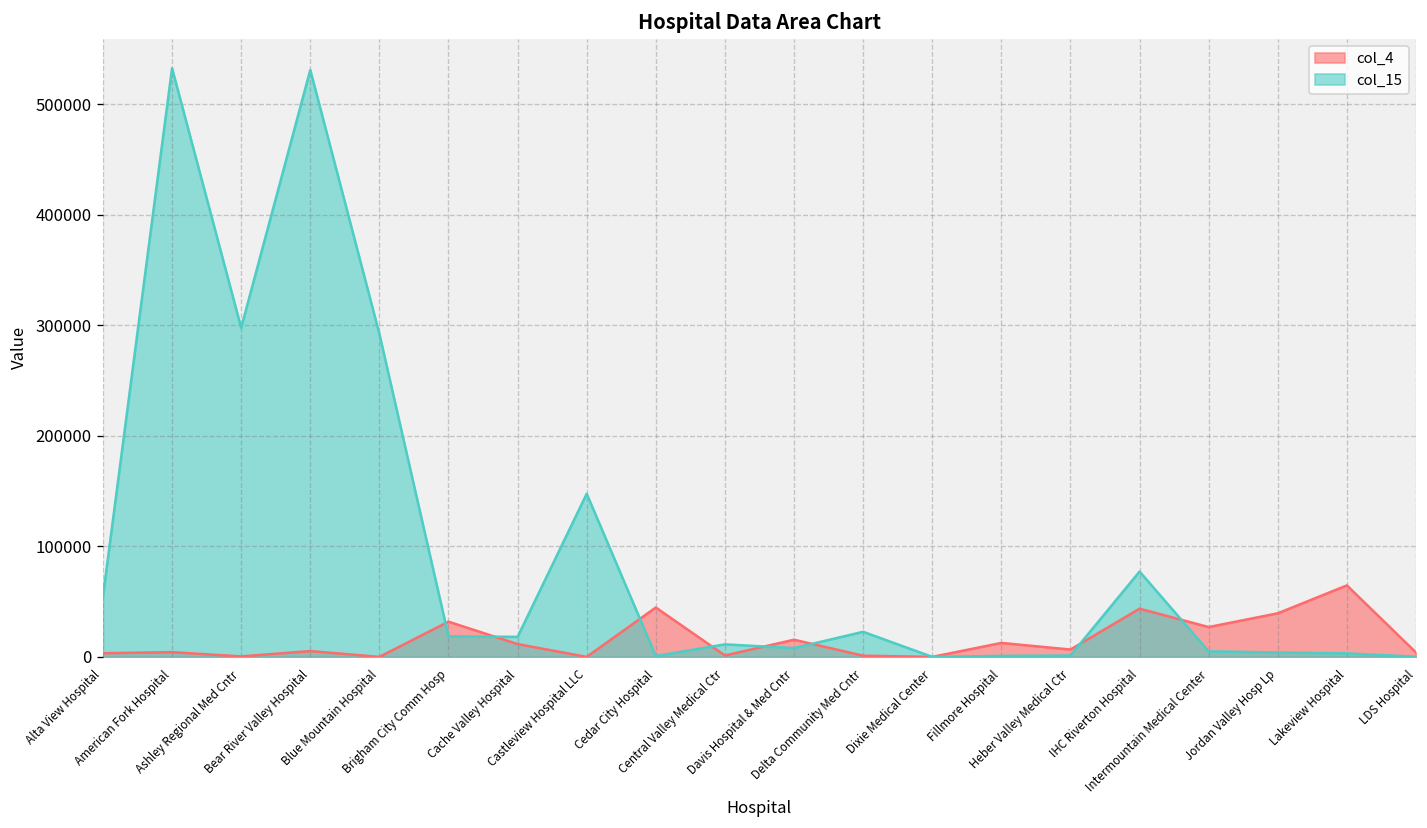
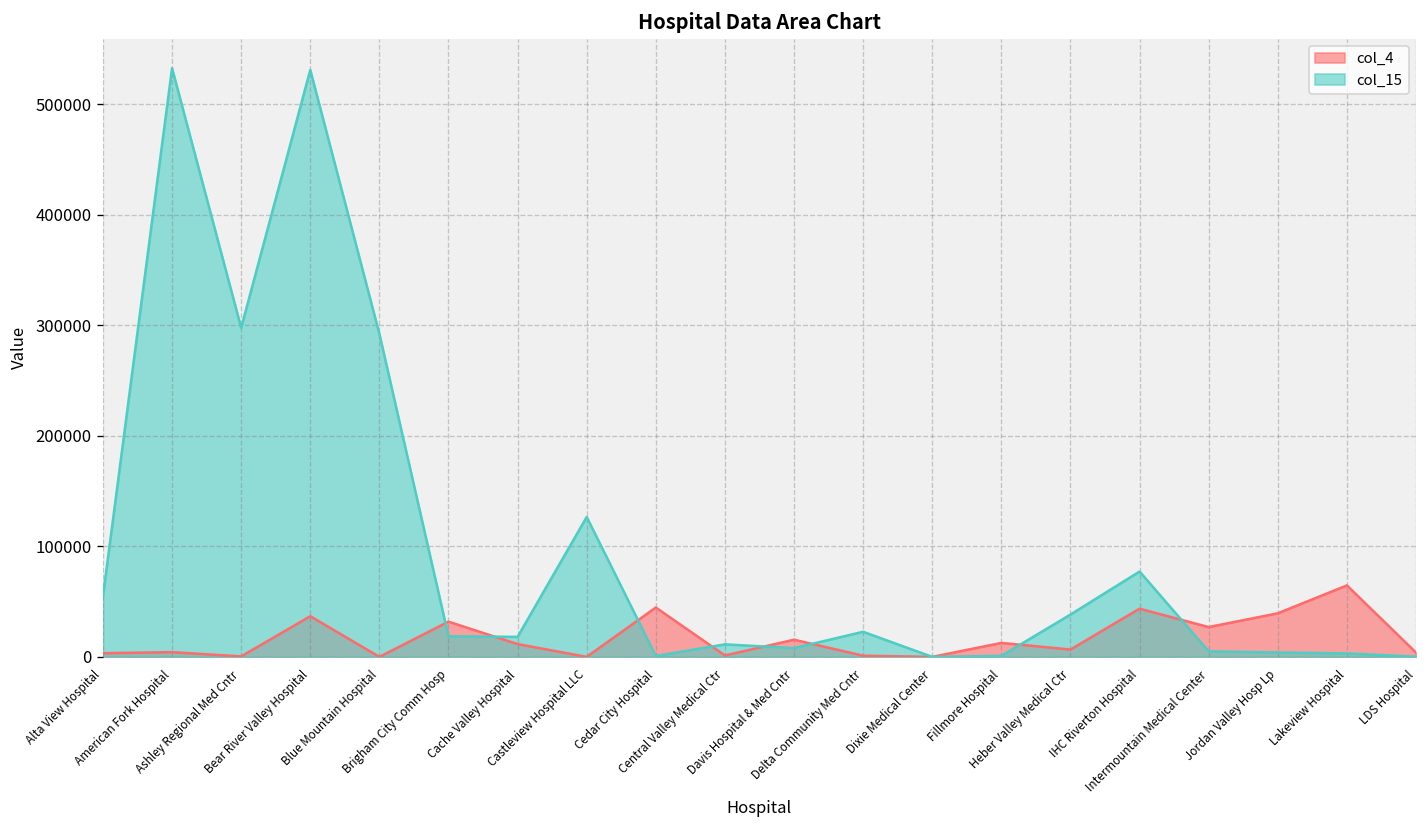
col_4, Bear River Valley Hospital: 10000 -> 40000
col_15, Castleview Hospital LLC: 150000 -> 130000
col_15, Heber Valley Medical Ctr: 0 -> 40000
